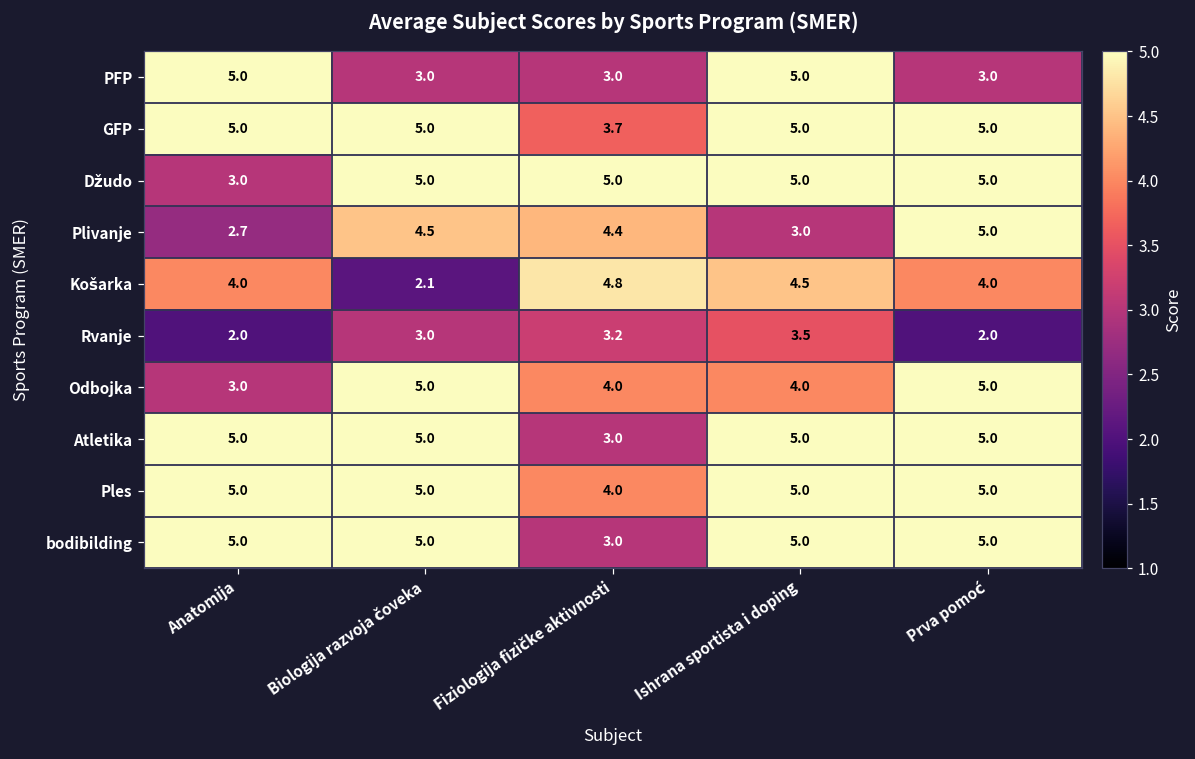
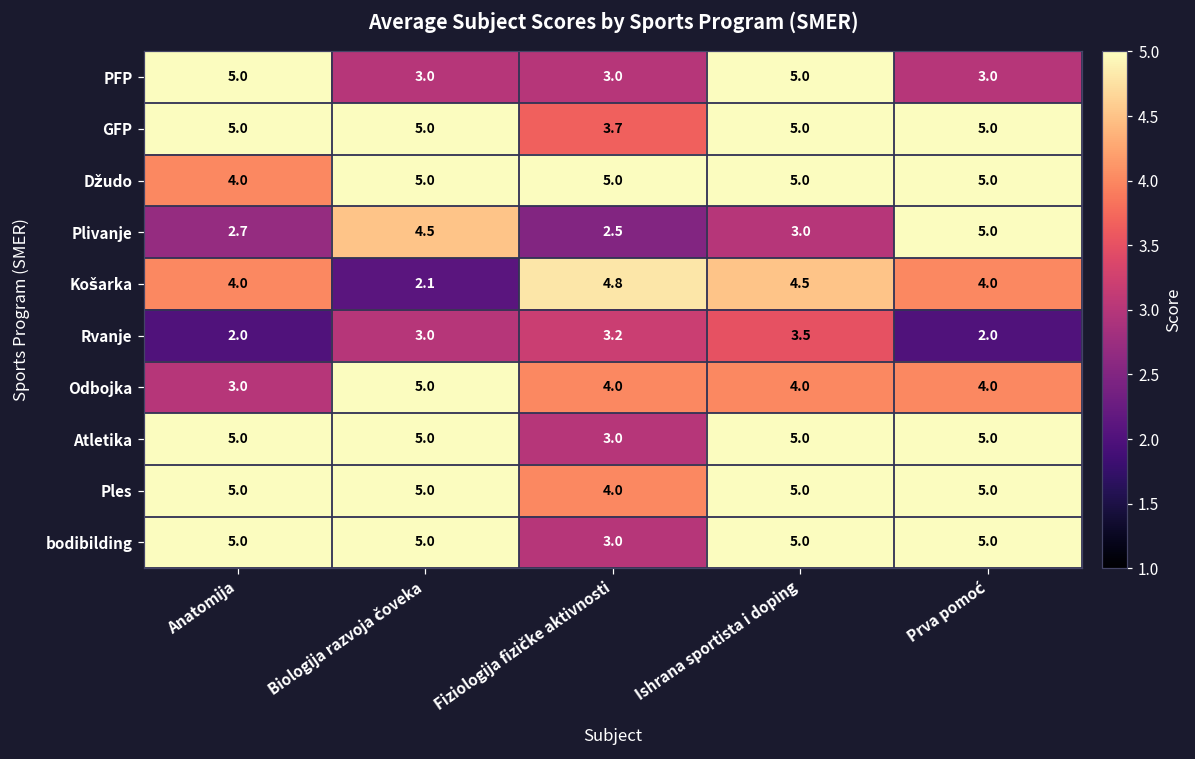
Džudo, Anatomija: 3.0 -> 4.0
Plivanje, Fiziologija fizičke aktivnosti: 4.4 -> 2.5
Odbojka, Prva pomoć: 5.0 -> 4.0
